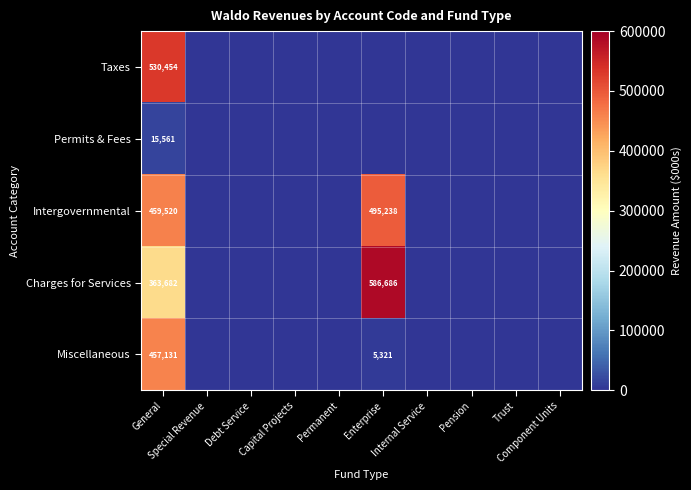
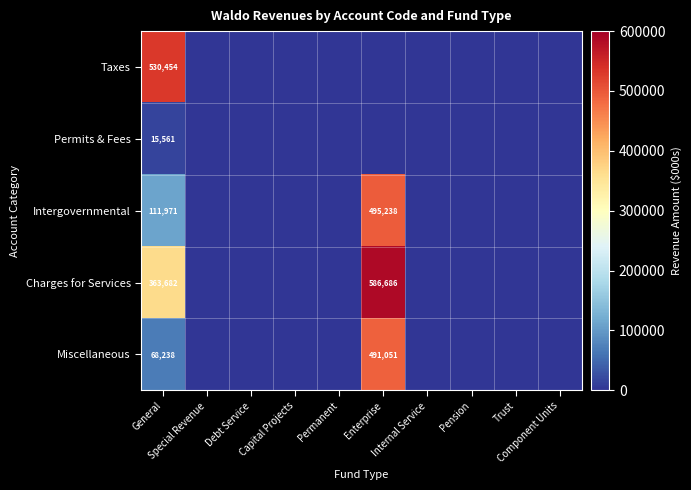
Intergovernmental, General: 459,520 -> 111,971
Miscellaneous, General: 457,131 -> 68,238
Miscellaneous, Enterprise: 5,321 -> 491,051
